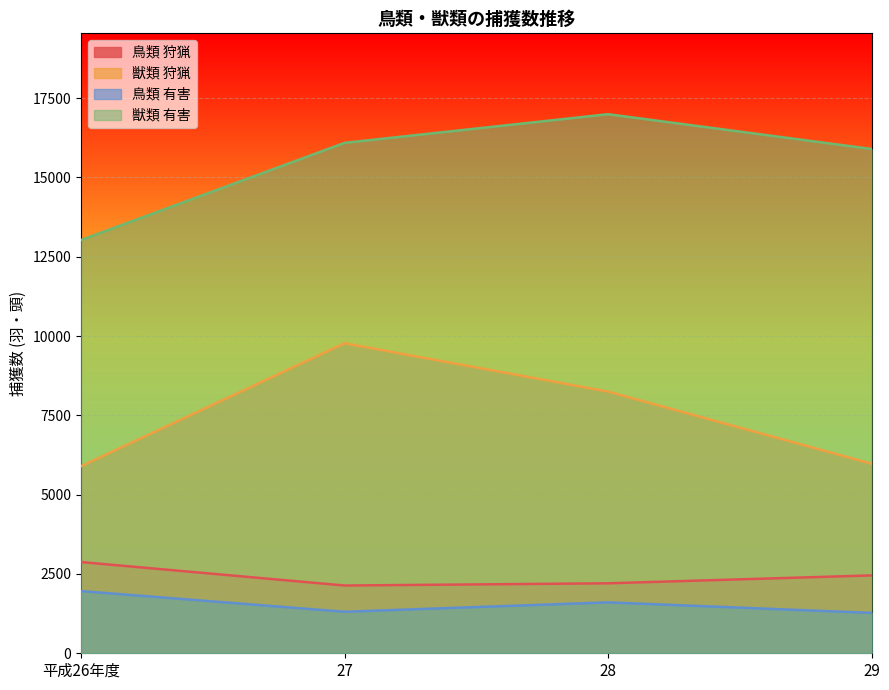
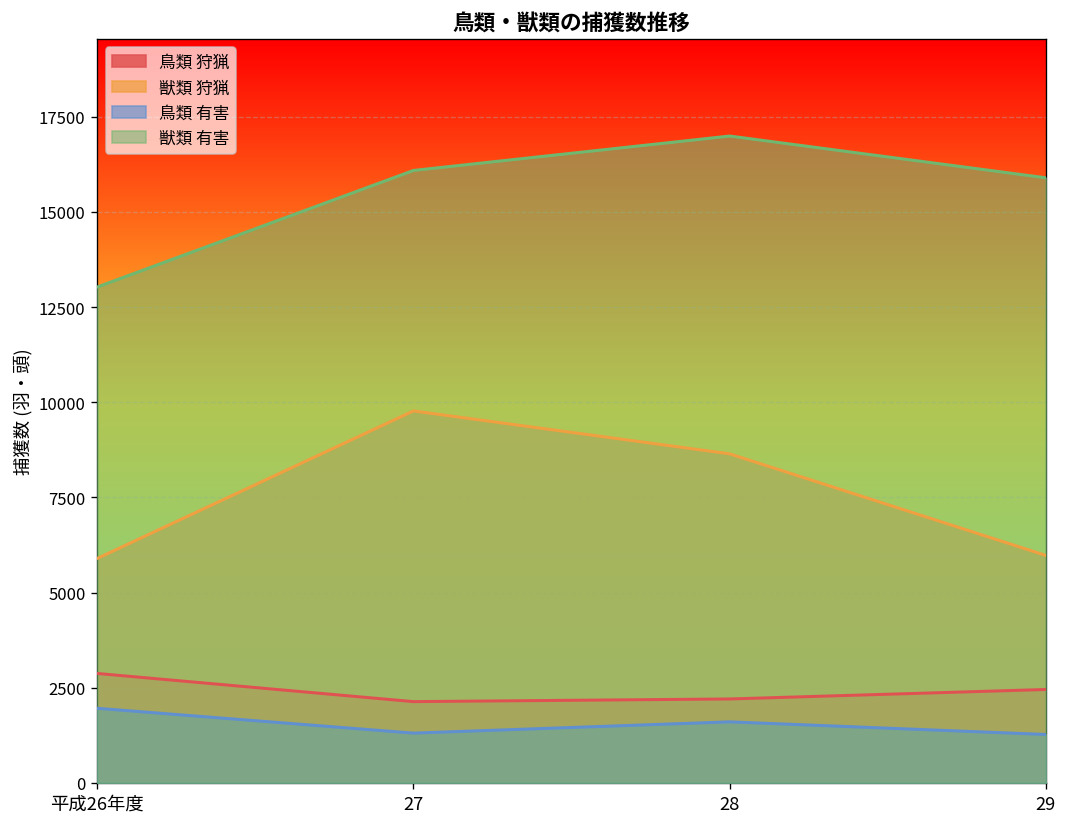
獣類 狩猟, 28: 8300 -> 8600
